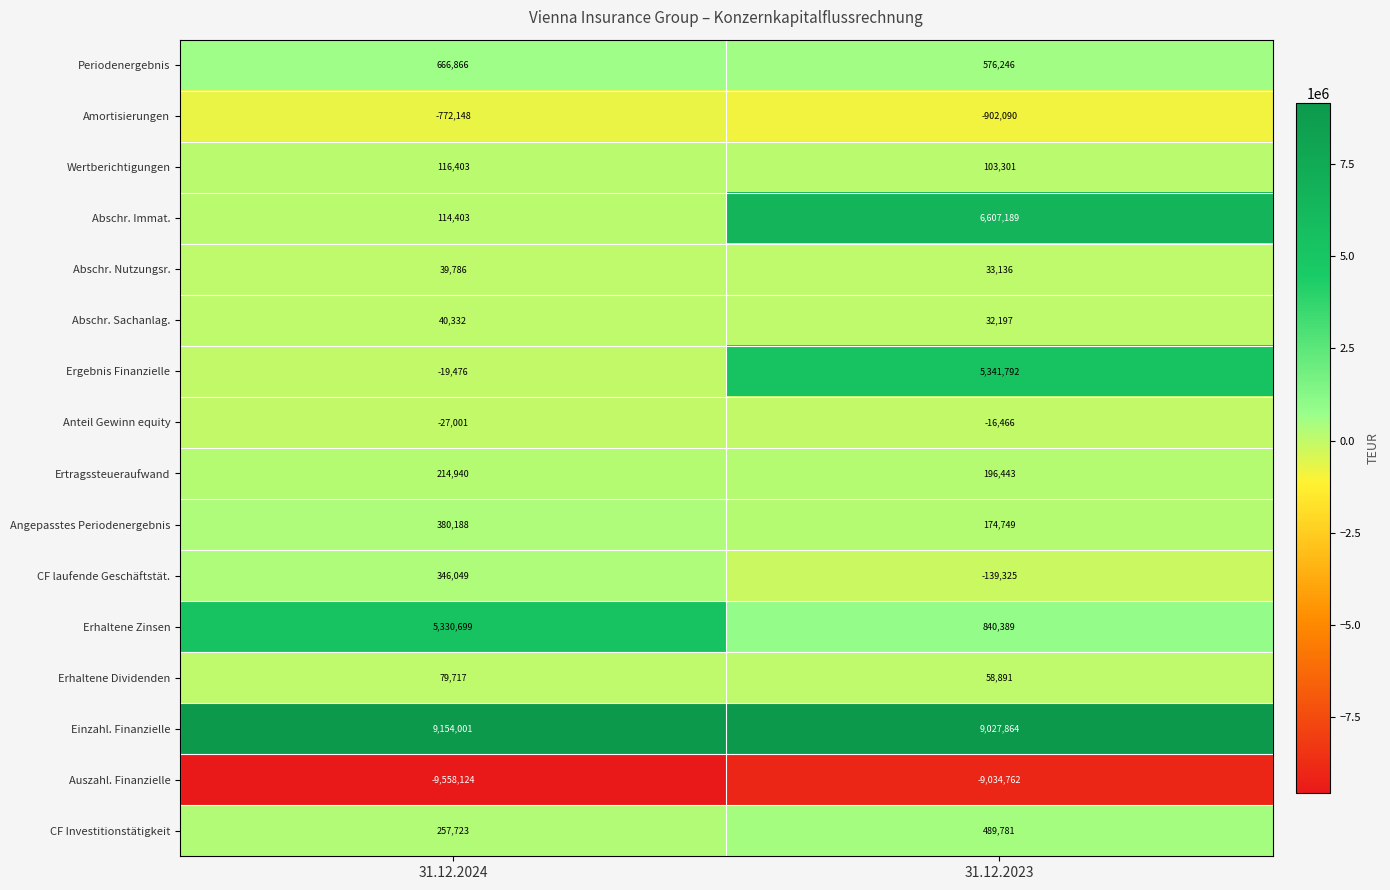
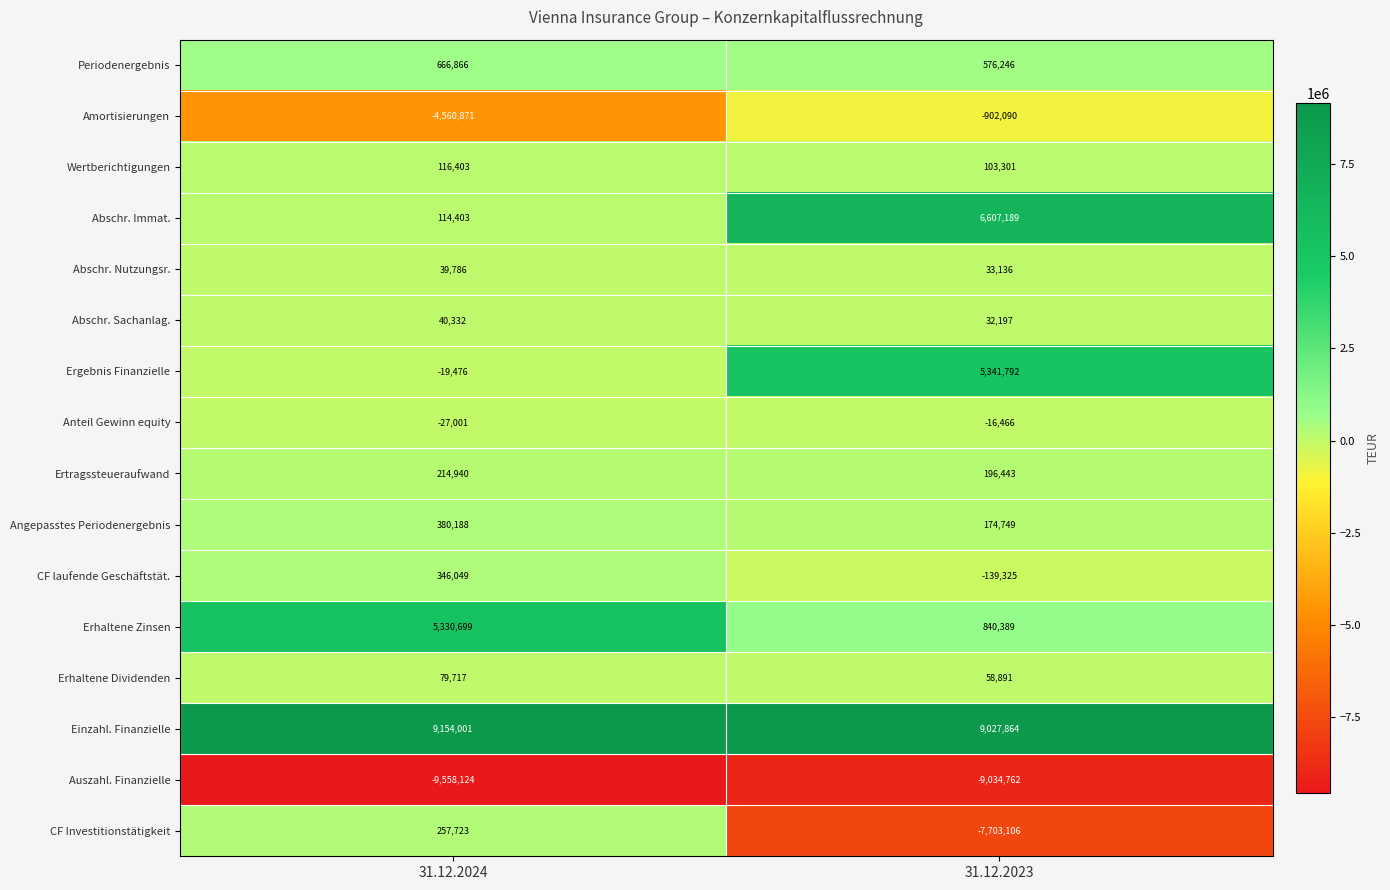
Amortisierungen, 31.12.2024: -772,148 -> -4,560,871
CF Investitionstätigkeit, 31.12.2023: 489,781 -> -7,703,106
